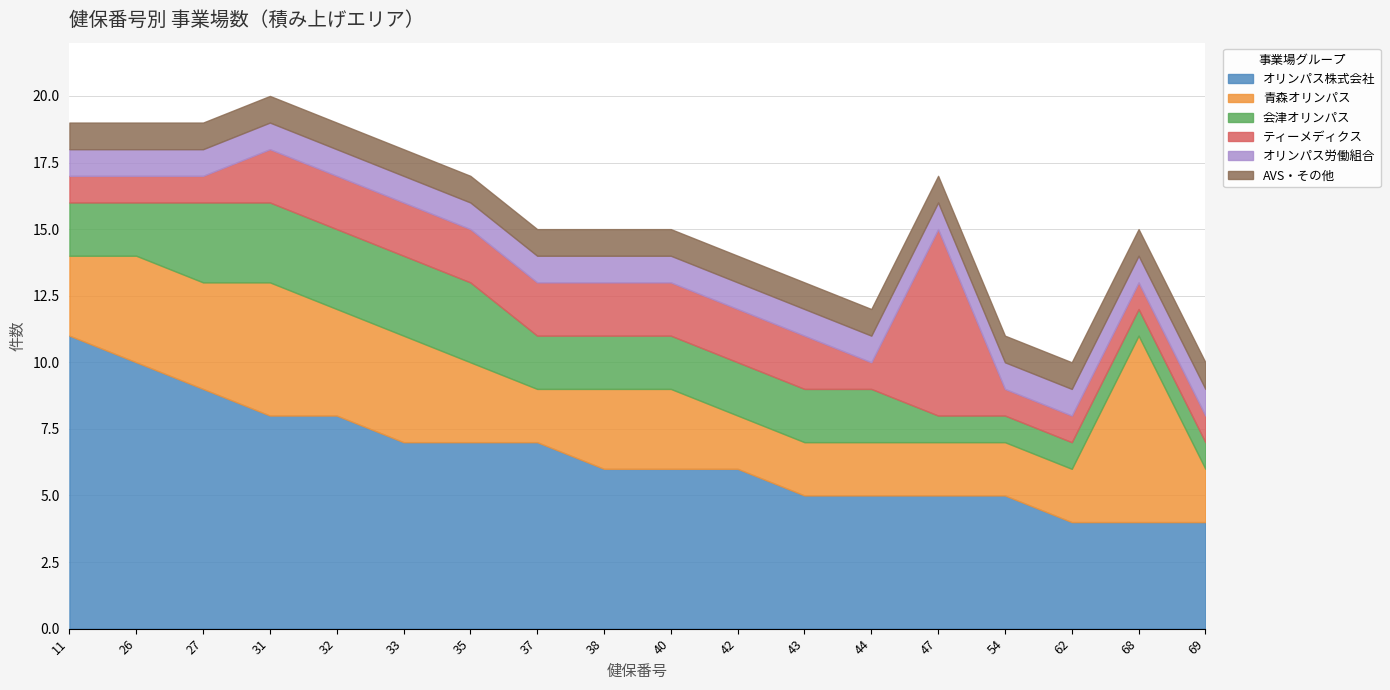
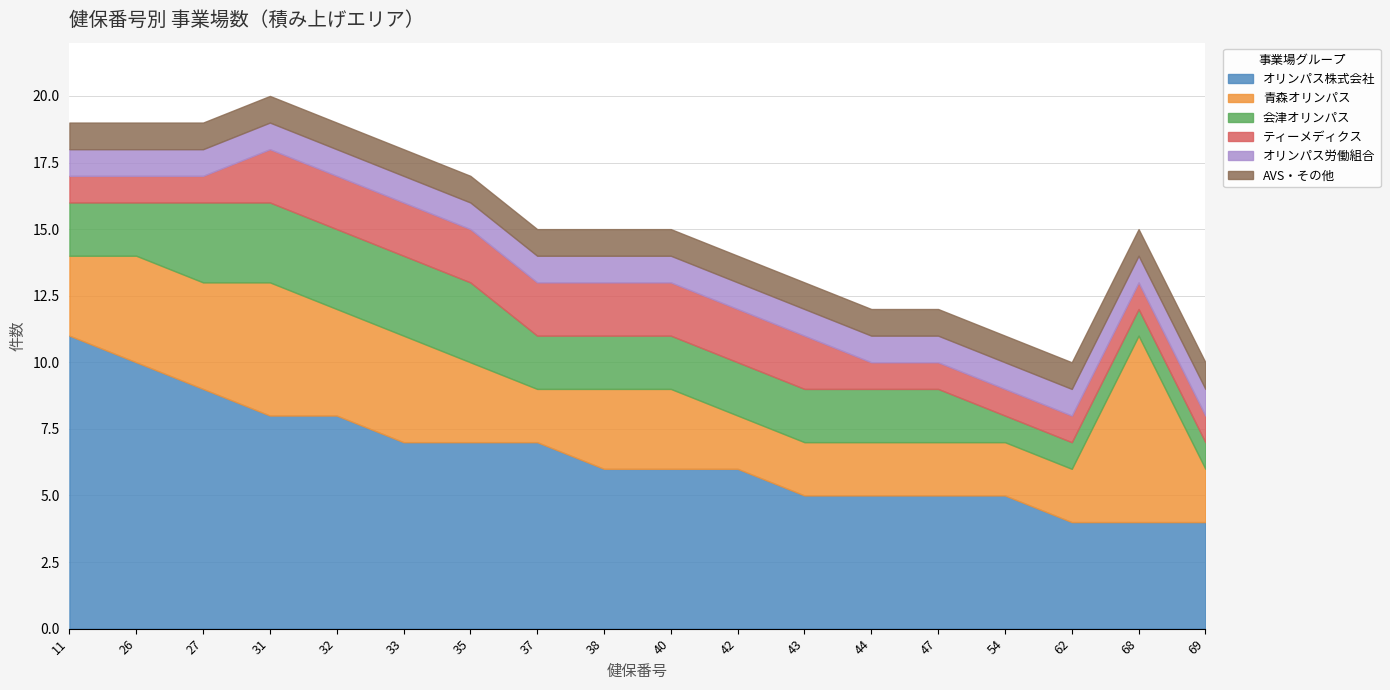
会津オリンパス, 47: 1 -> 2
ティーメディクス, 47: 7 -> 1
